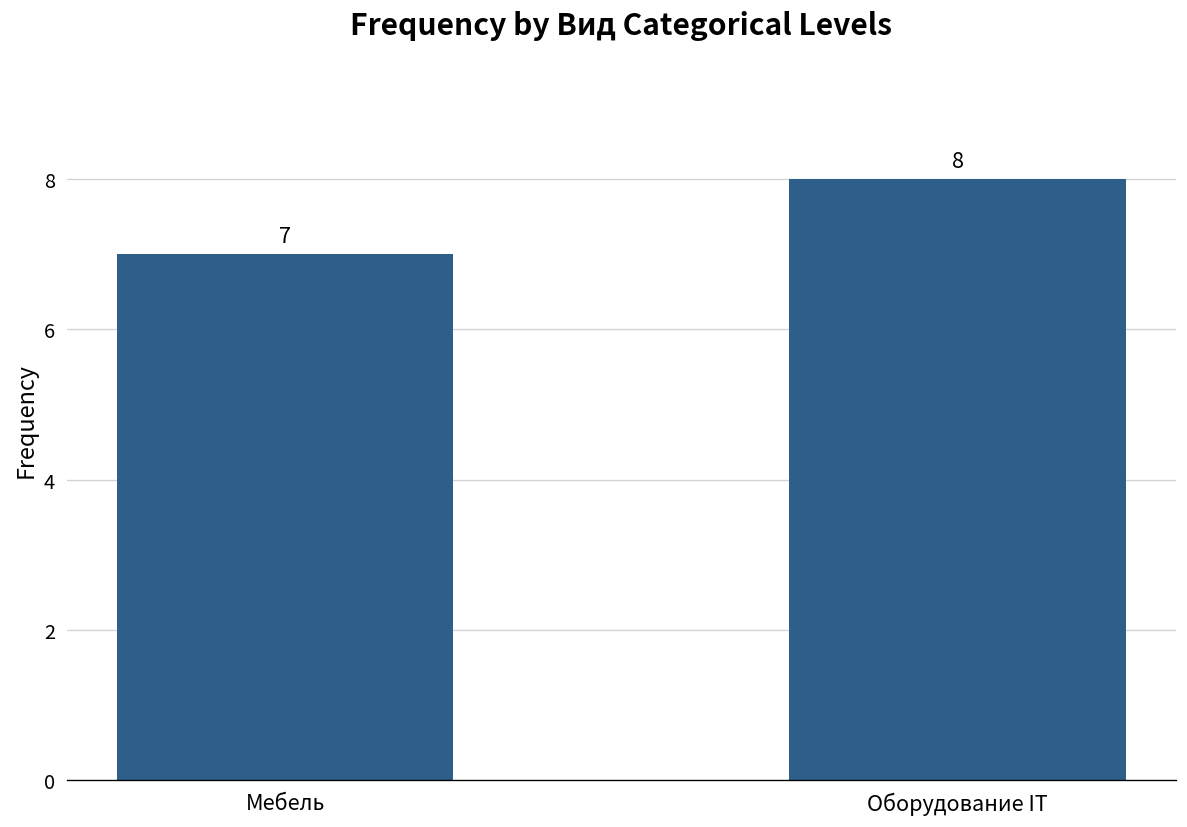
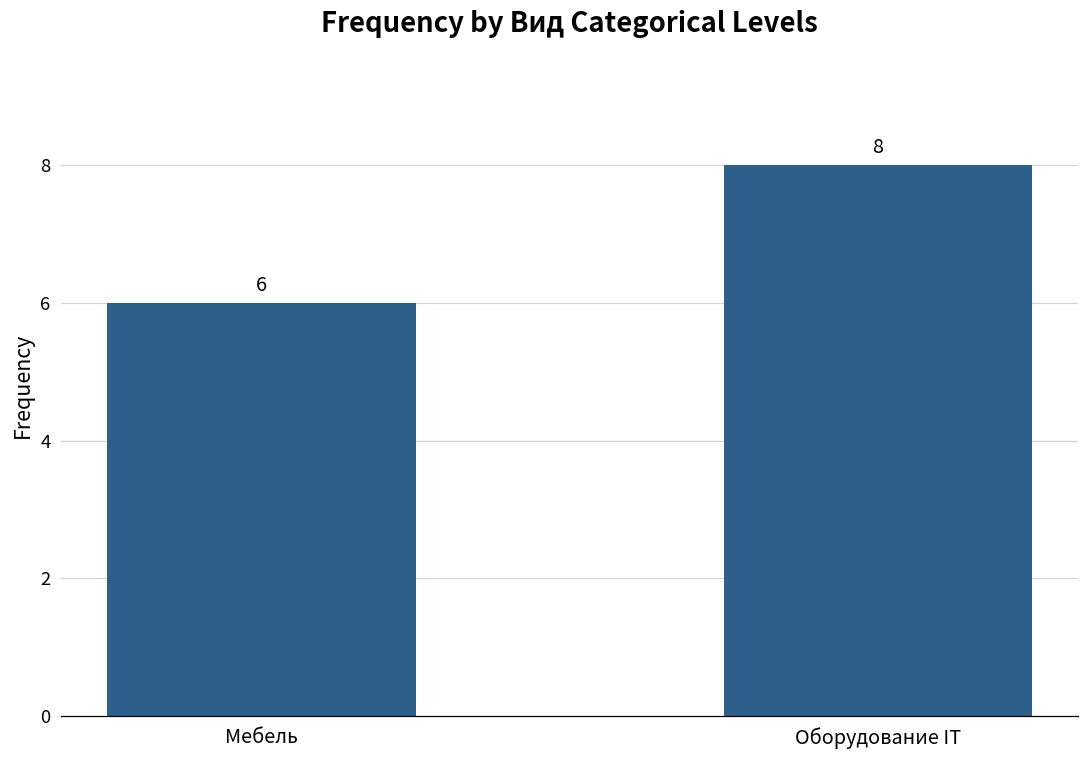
Мебель: 7 -> 6
